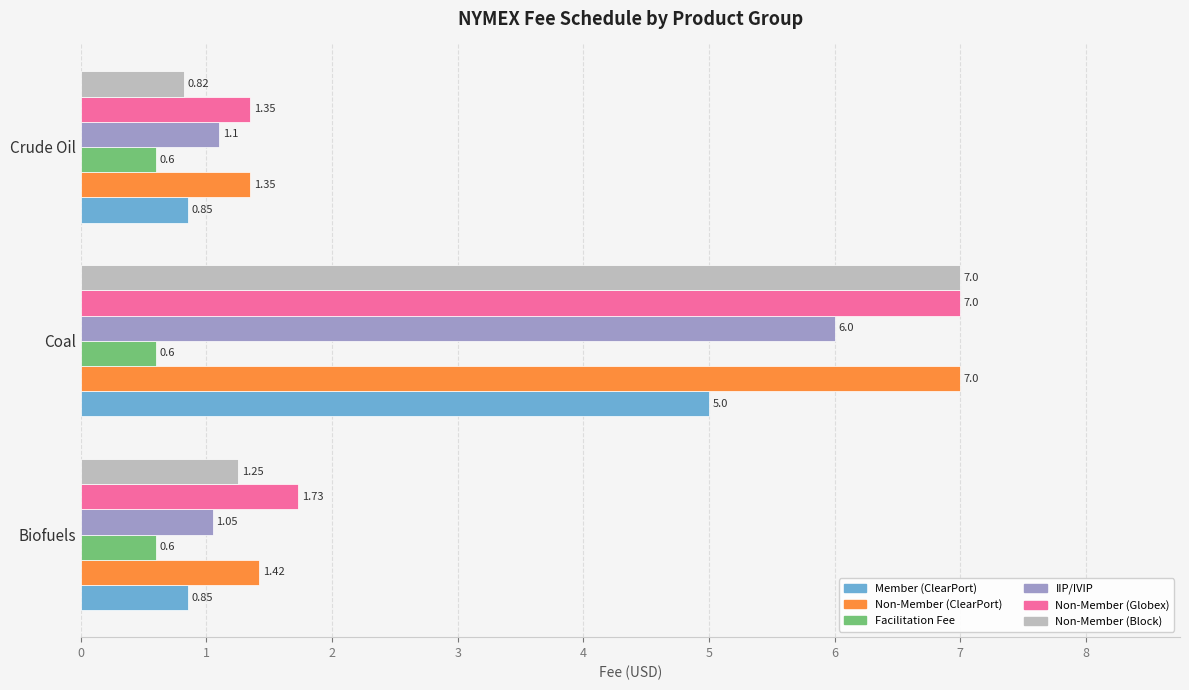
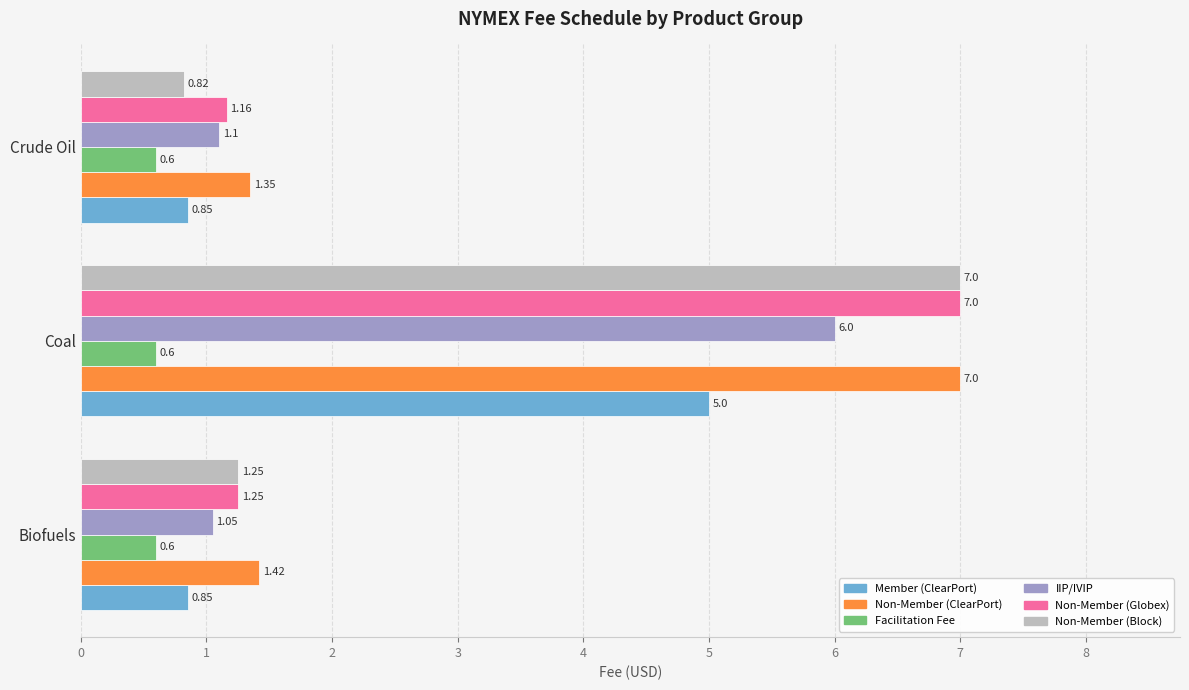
Non-Member (Globex), Crude Oil: 1.35 -> 1.16
Non-Member (Globex), Biofuels: 1.73 -> 1.25
